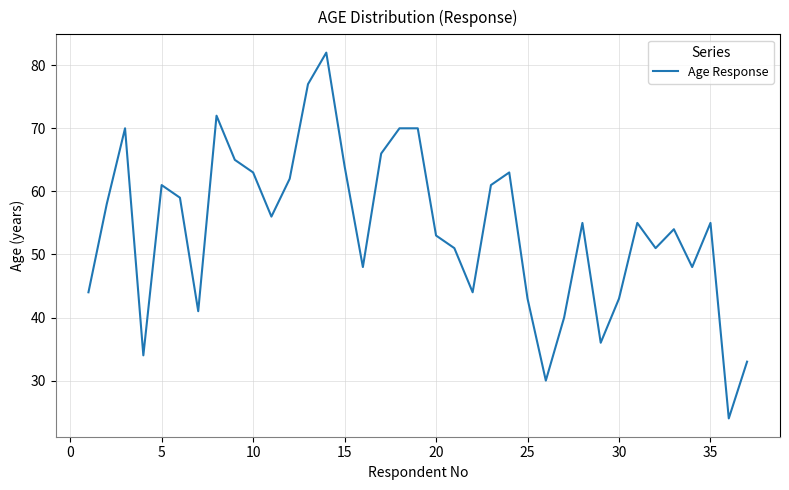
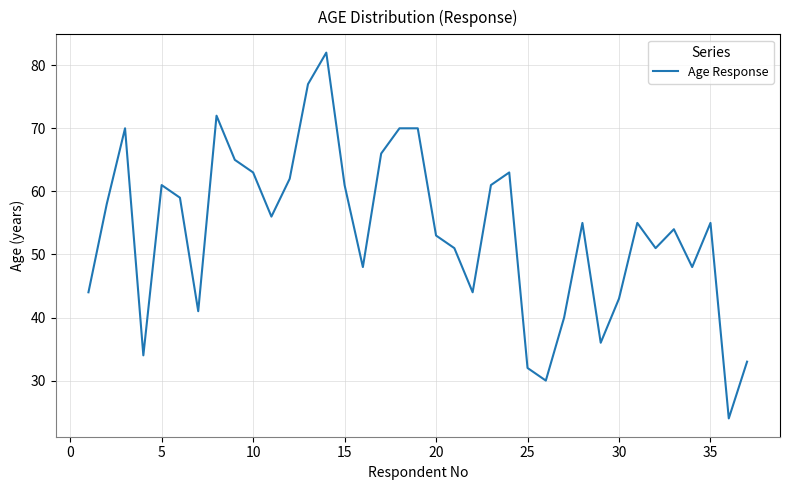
15: 64 -> 61
25: 43 -> 32
